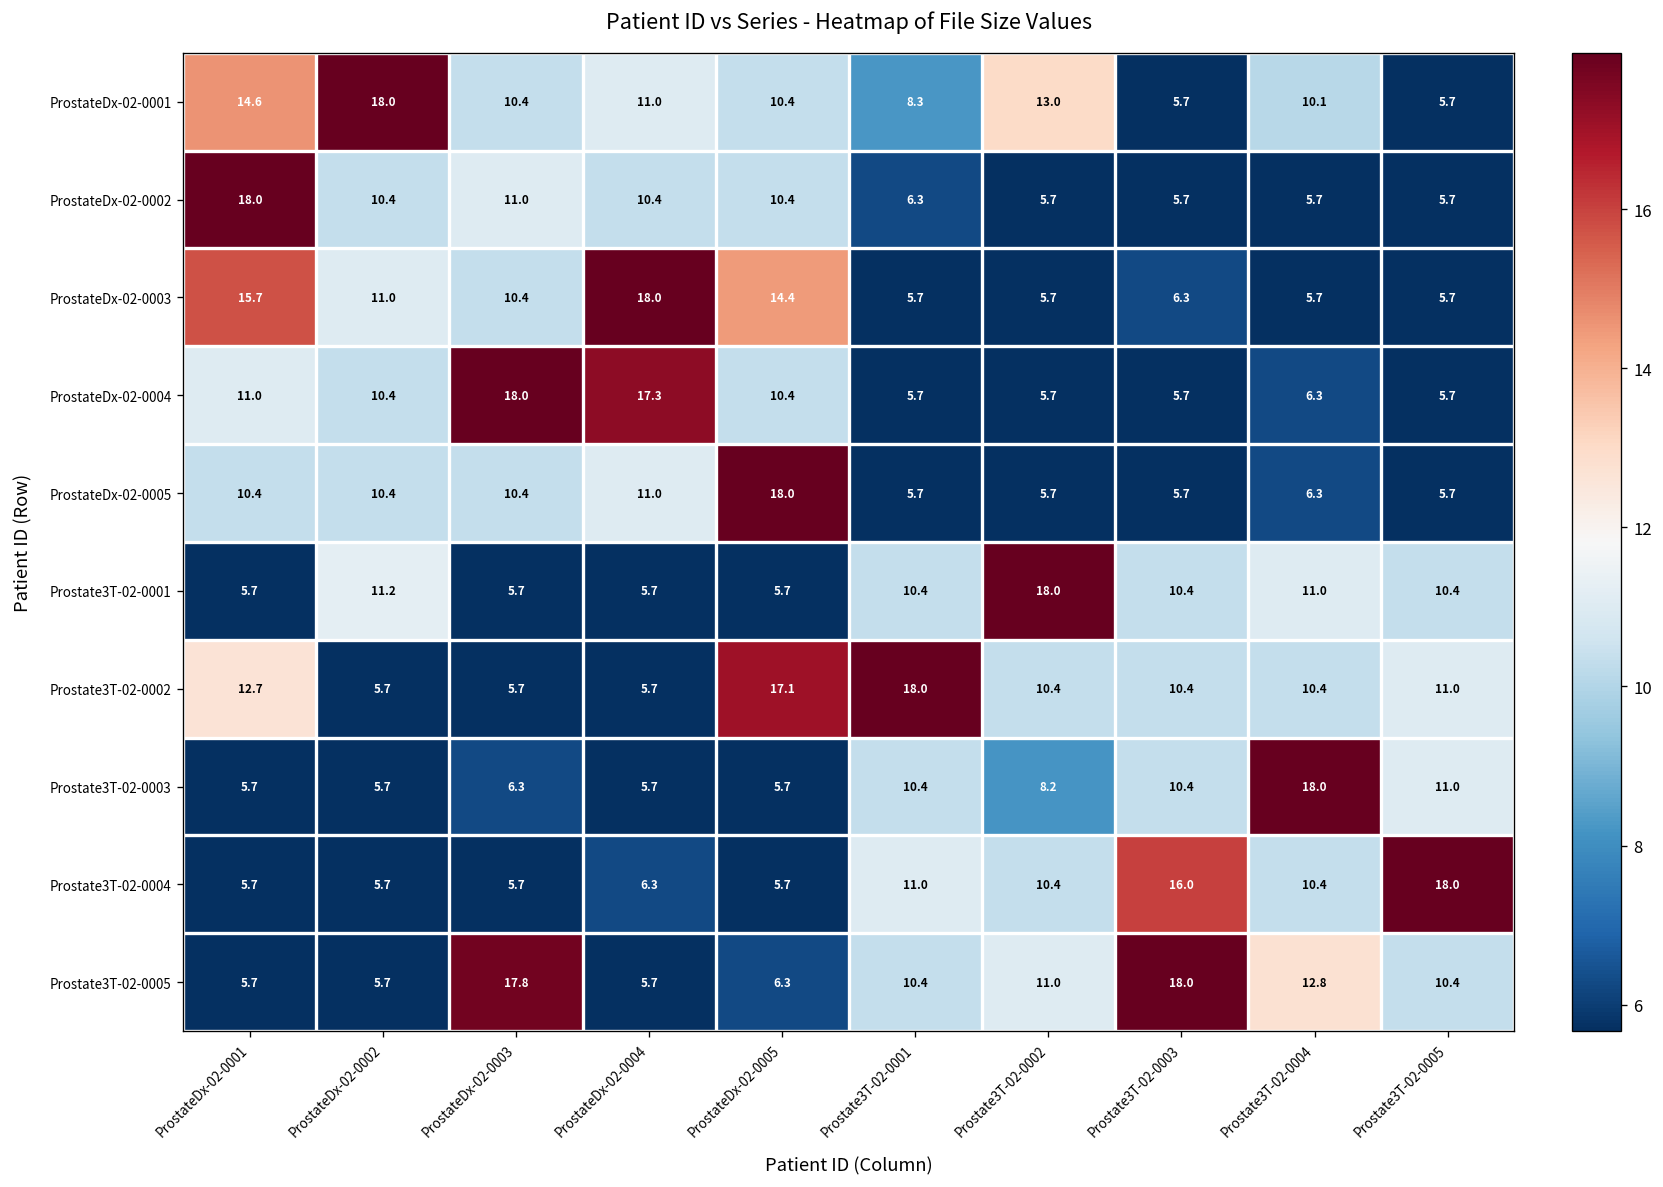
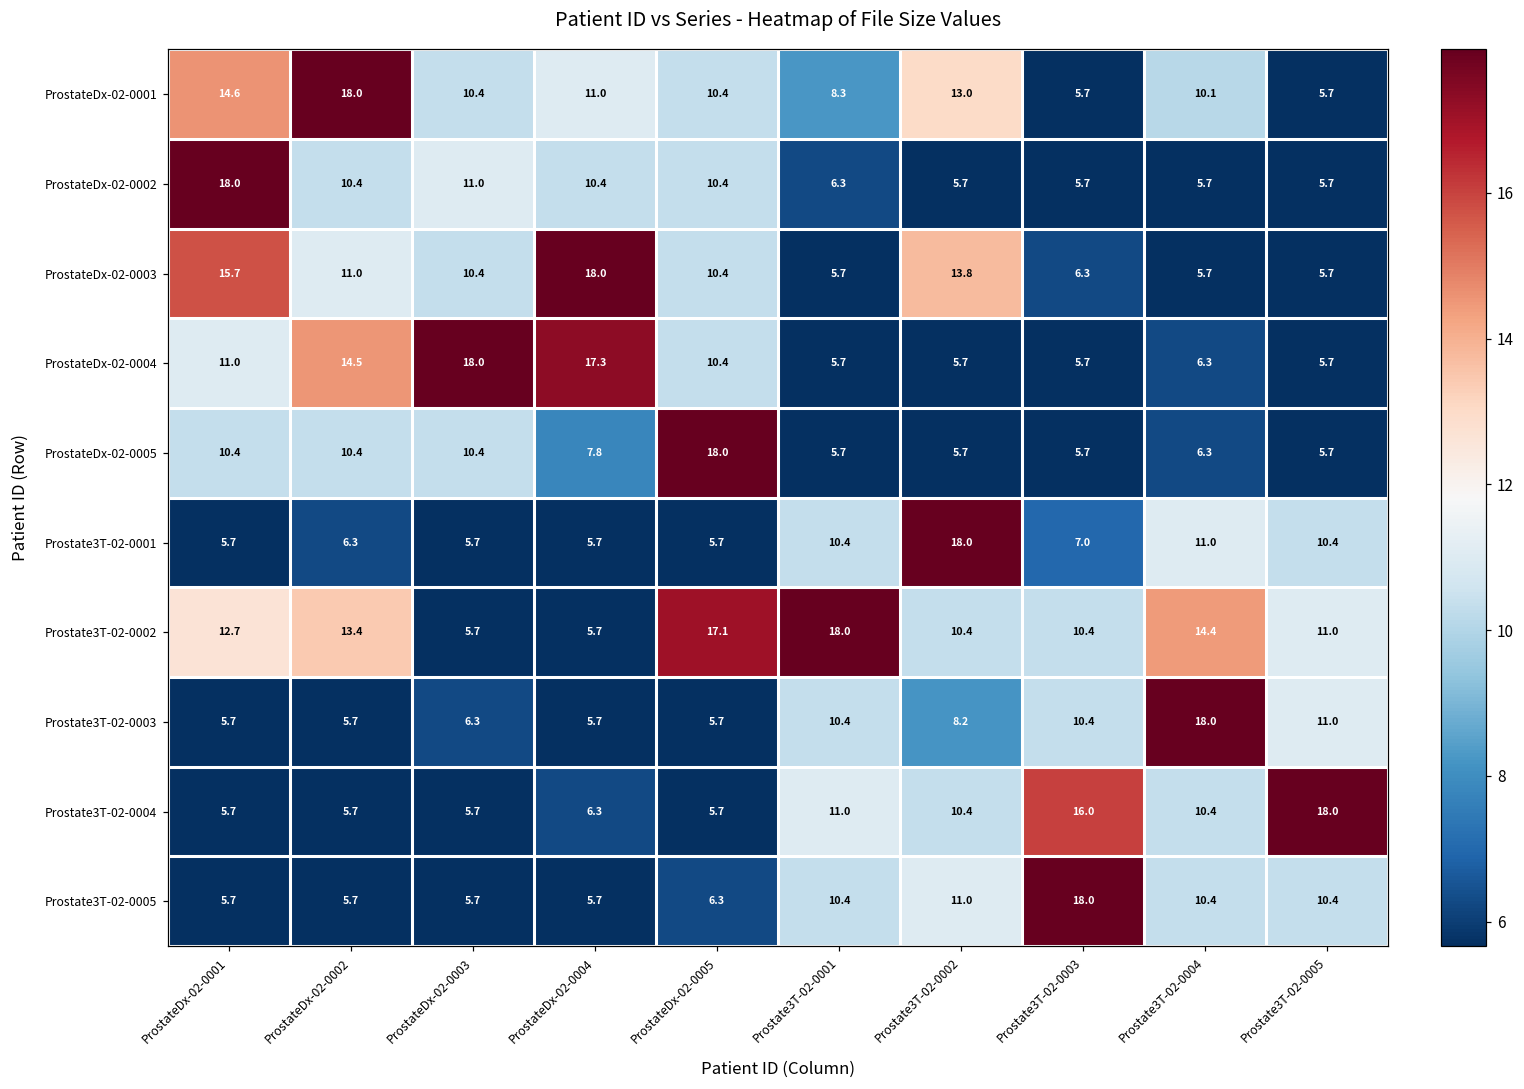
ProstateDx-02-0003, ProstateDx-02-0005: 14.4 -> 10.4
ProstateDx-02-0003, Prostate3T-02-0002: 5.7 -> 13.8
ProstateDx-02-0004, ProstateDx-02-0002: 10.4 -> 14.5
ProstateDx-02-0005, ProstateDx-02-0004: 11.0 -> 7.8
Prostate3T-02-0001, ProstateDx-02-0002: 11.2 -> 6.3
Prostate3T-02-0001, Prostate3T-02-0003: 10.4 -> 7.0
Prostate3T-02-0002, ProstateDx-02-0002: 5.7 -> 13.4
Prostate3T-02-0002, Prostate3T-02-0004: 10.4 -> 14.4
Prostate3T-02-0005, ProstateDx-02-0003: 17.8 -> 5.7
Prostate3T-02-0005, Prostate3T-02-0004: 12.8 -> 10.4
